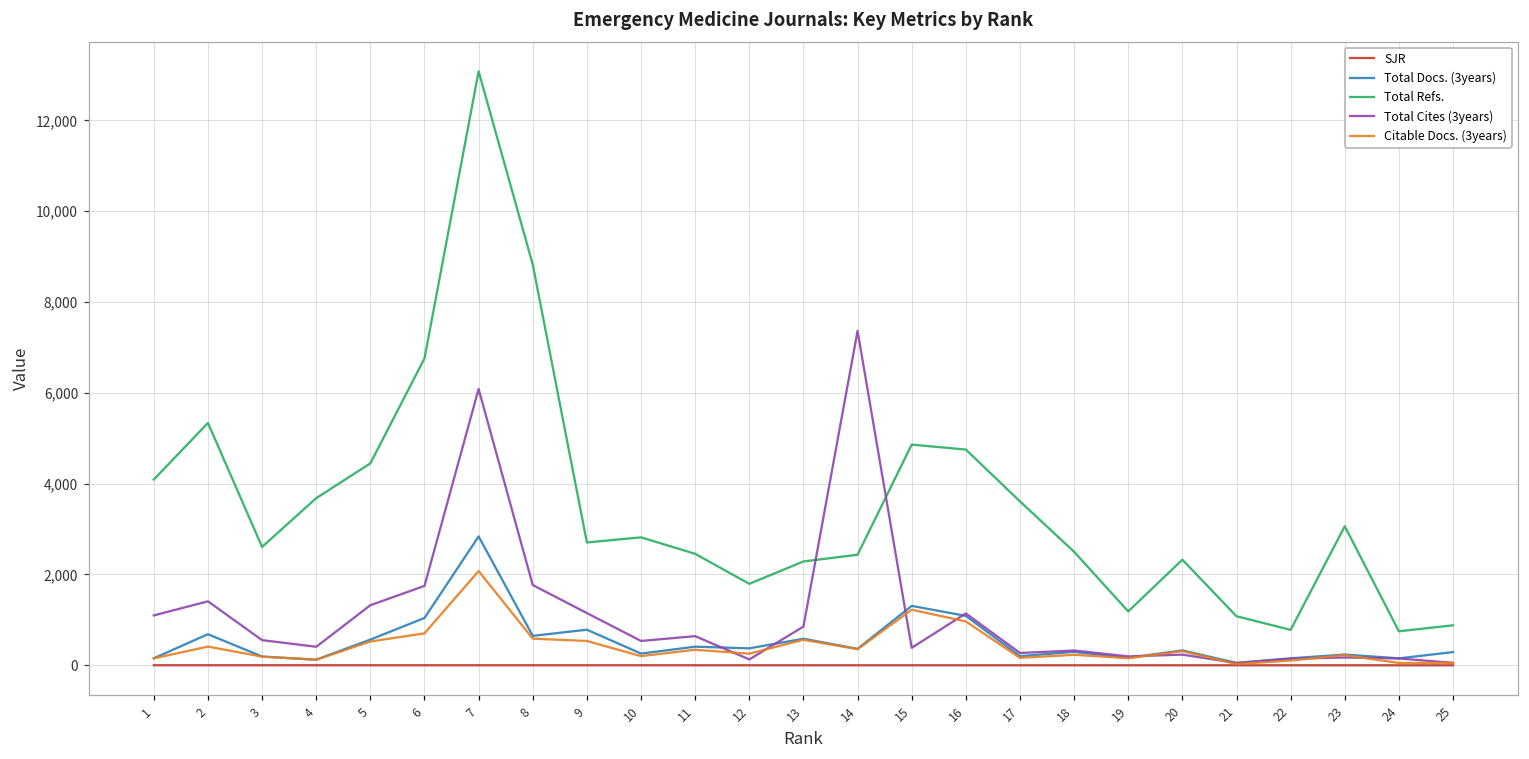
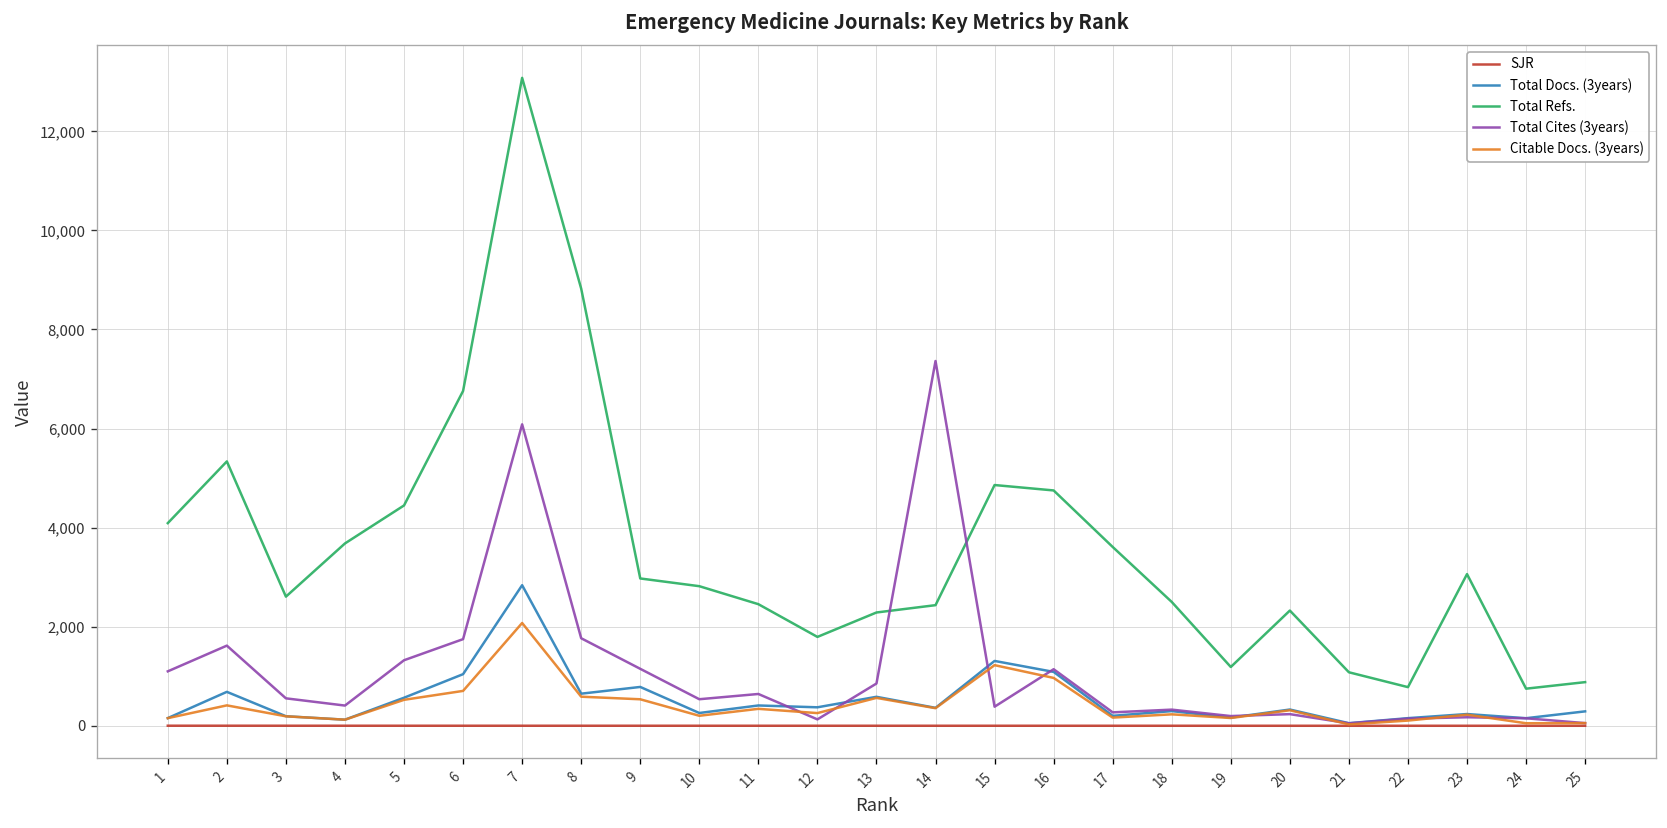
Total Cites (3years), 2: 1,400 -> 1,600
Total Refs., 9: 2,700 -> 3,000
